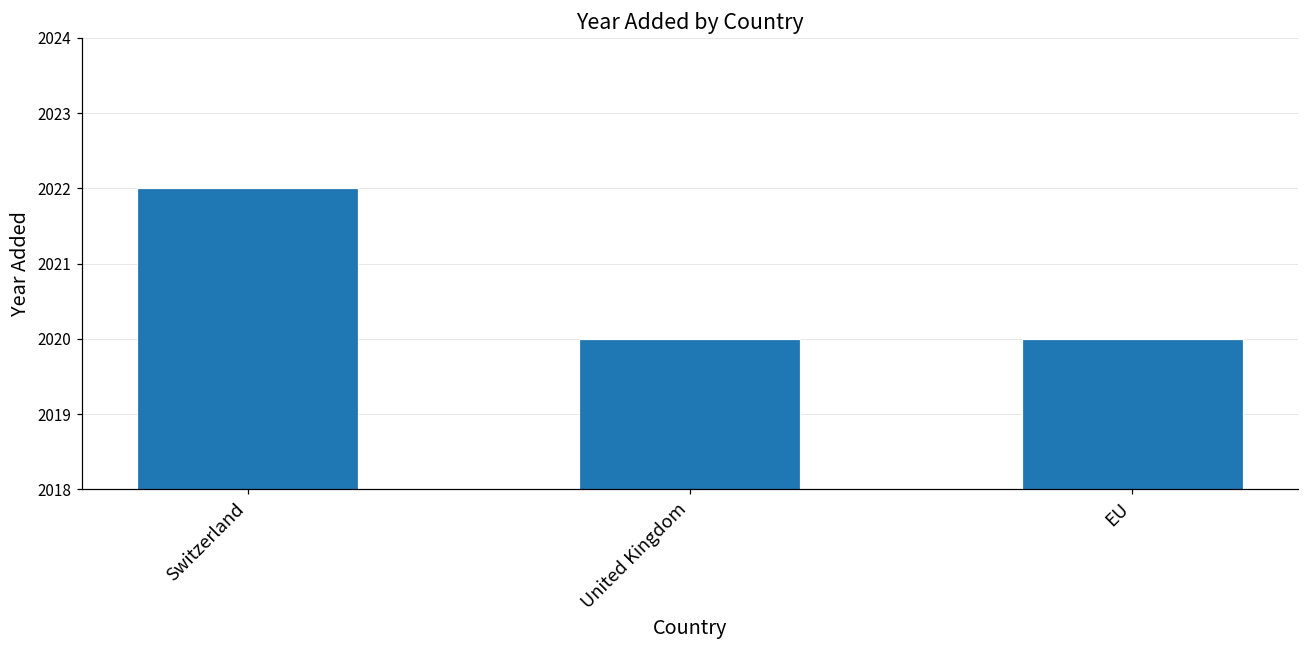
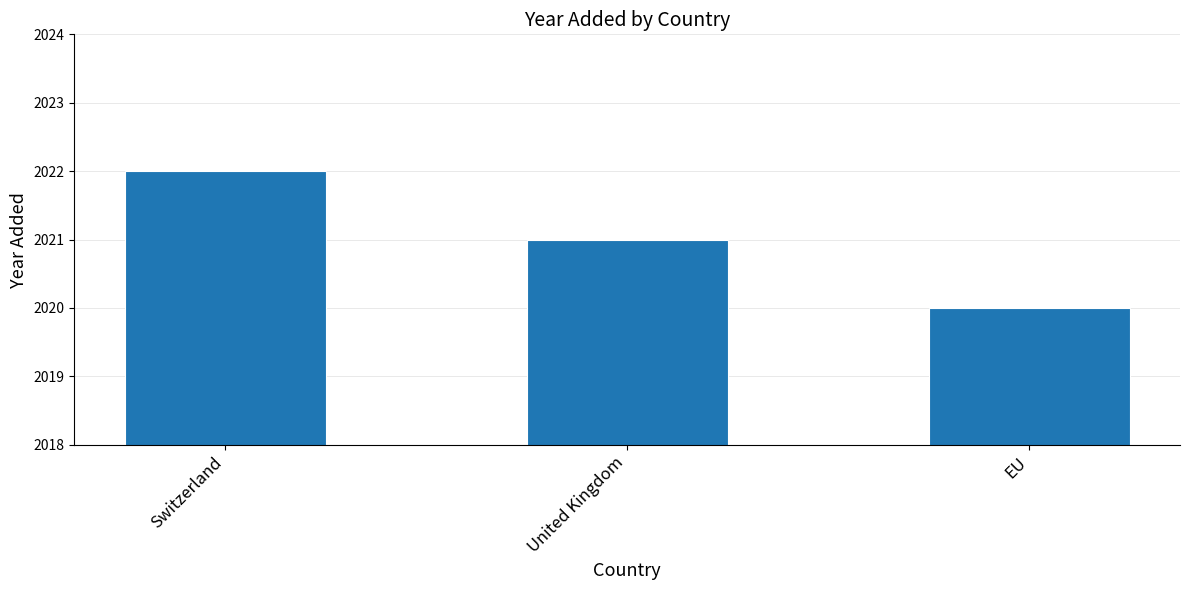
United Kingdom: 2020 -> 2021
